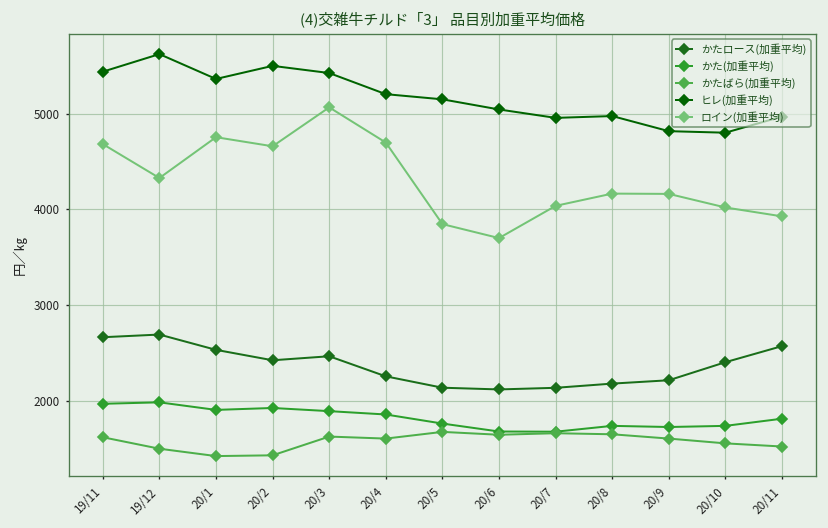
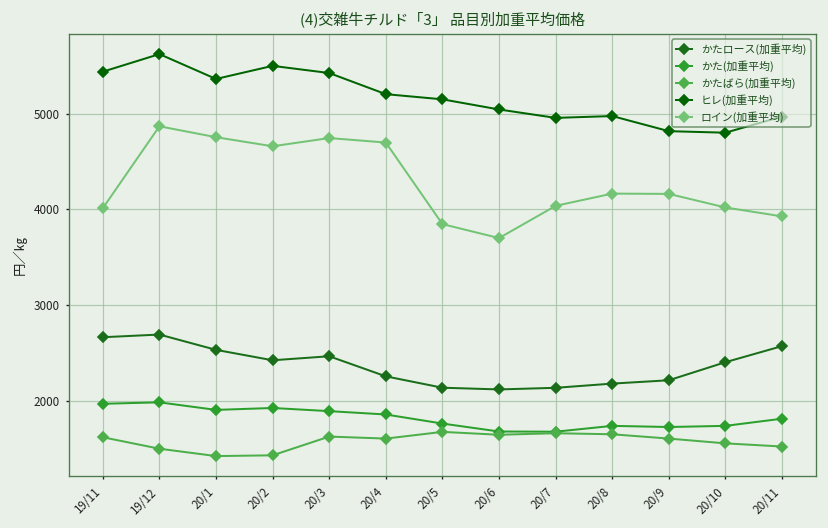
ロイン(加重平均), 19/11: 4700 -> 4000
ロイン(加重平均), 19/12: 4300 -> 4900
ロイン(加重平均), 20/3: 5100 -> 4700
